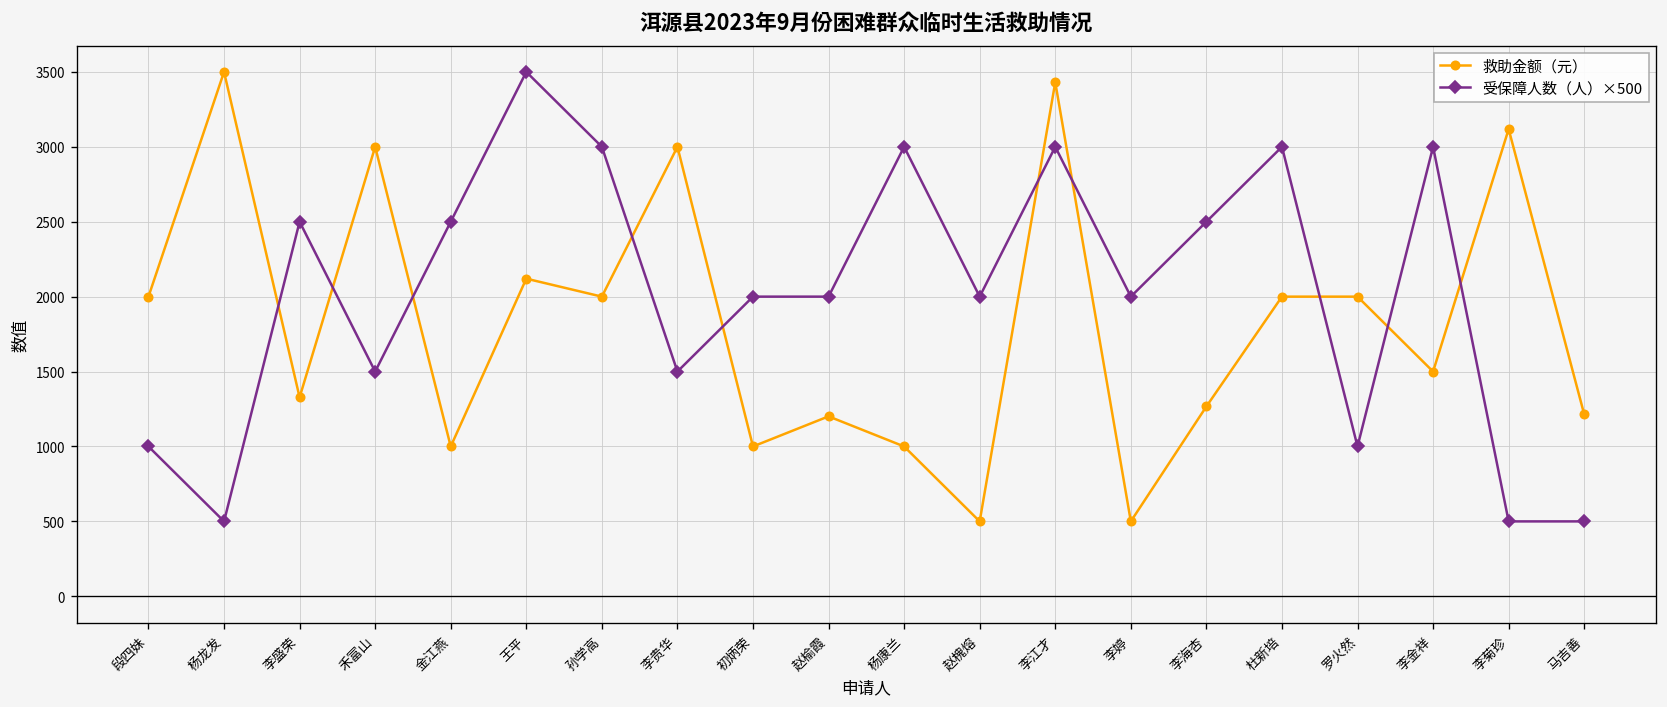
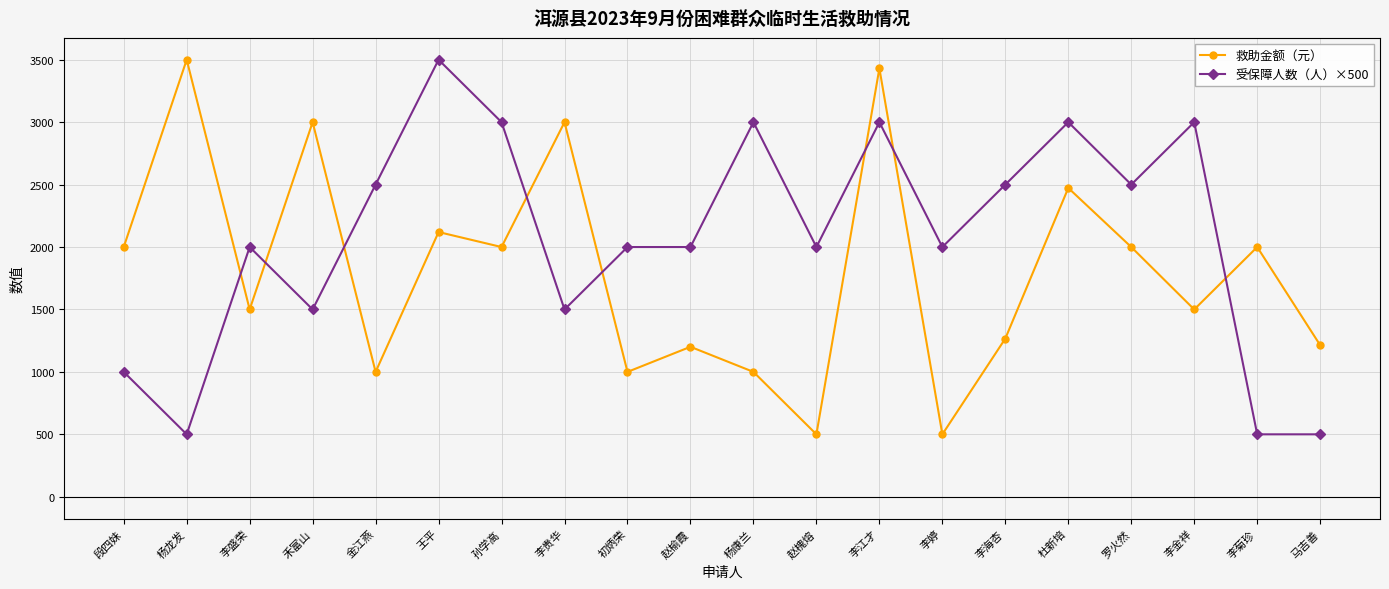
救助金额（元）, 李盛荣: 1330 -> 1500
受保障人数（人）×500, 李盛荣: 2500 -> 2000
救助金额（元）, 杜新培: 2000 -> 2470
受保障人数（人）×500, 罗火然: 1000 -> 2500
救助金额（元）, 李菊珍: 3120 -> 2000
